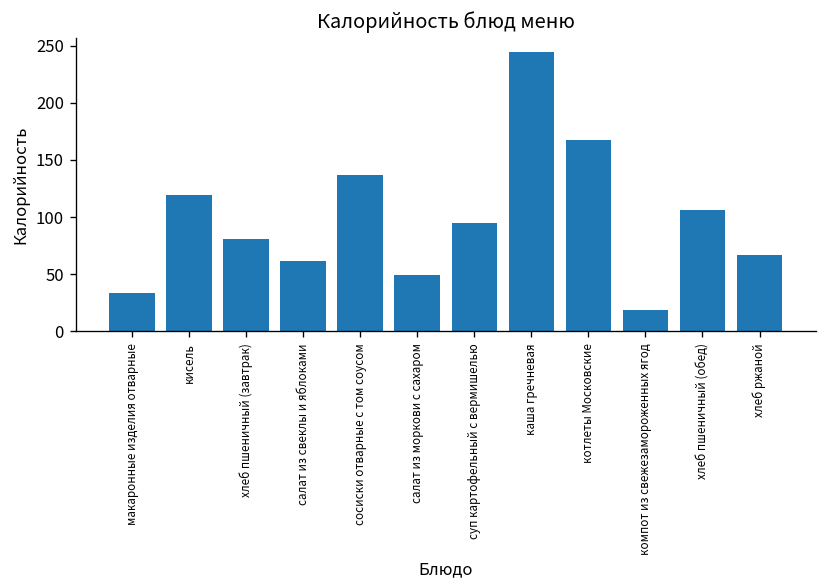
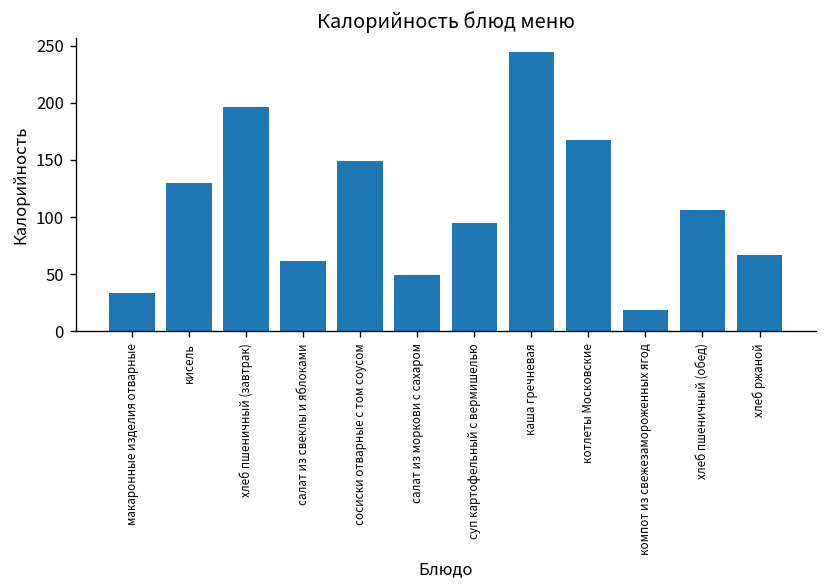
кисель: 120 -> 130
хлеб пшеничный (завтрак): 80 -> 200
сосиски отварные с том соусом: 140 -> 150
